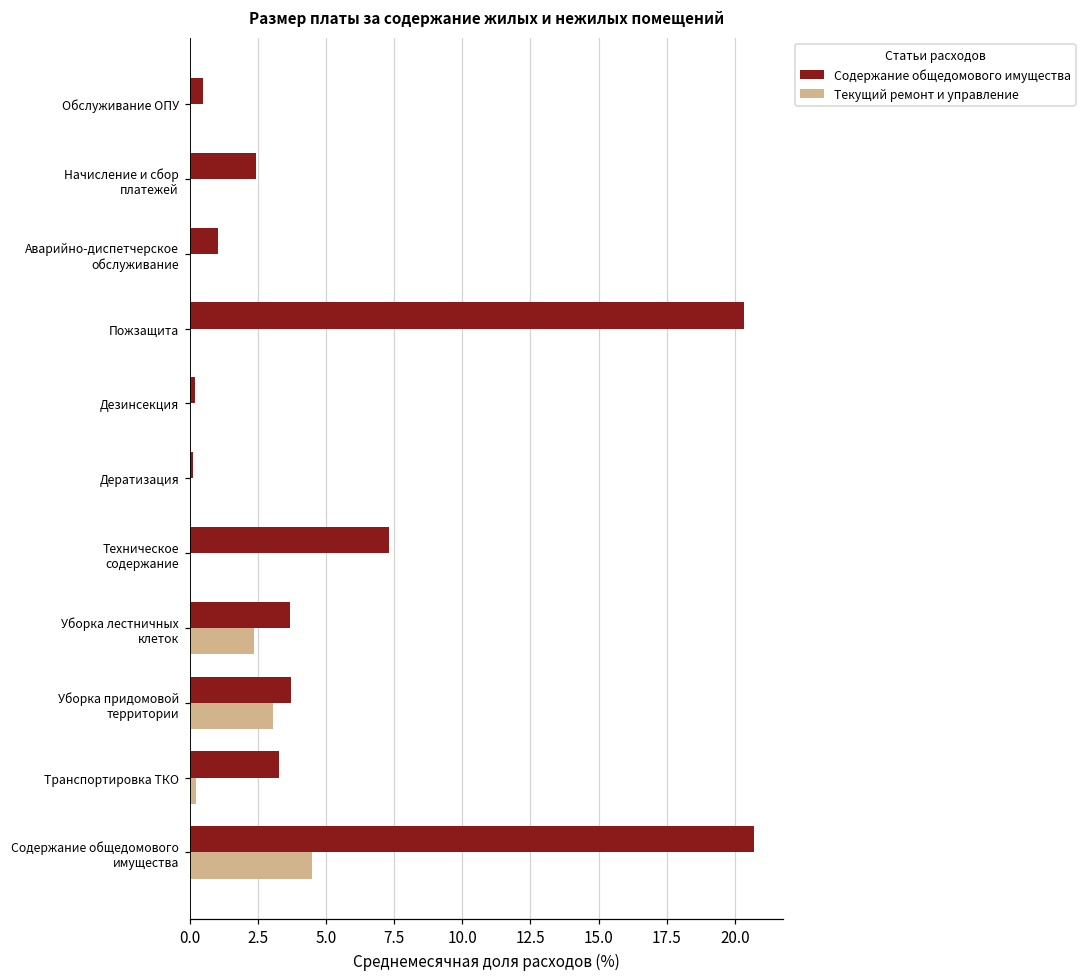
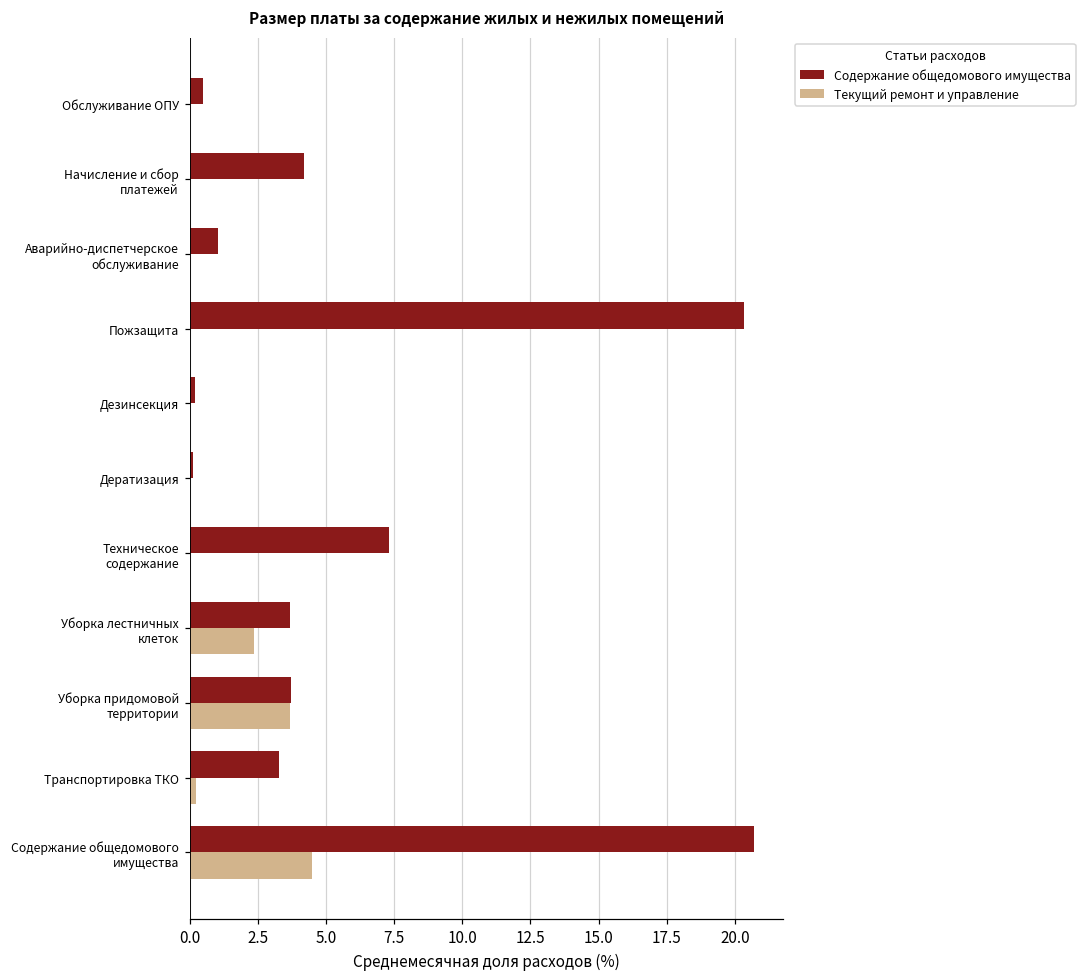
Содержание общедомового имущества, Начисление и сбор платежей: 2.5 -> 4.2
Текущий ремонт и управление, Уборка придомовой территории: 3.1 -> 3.7
